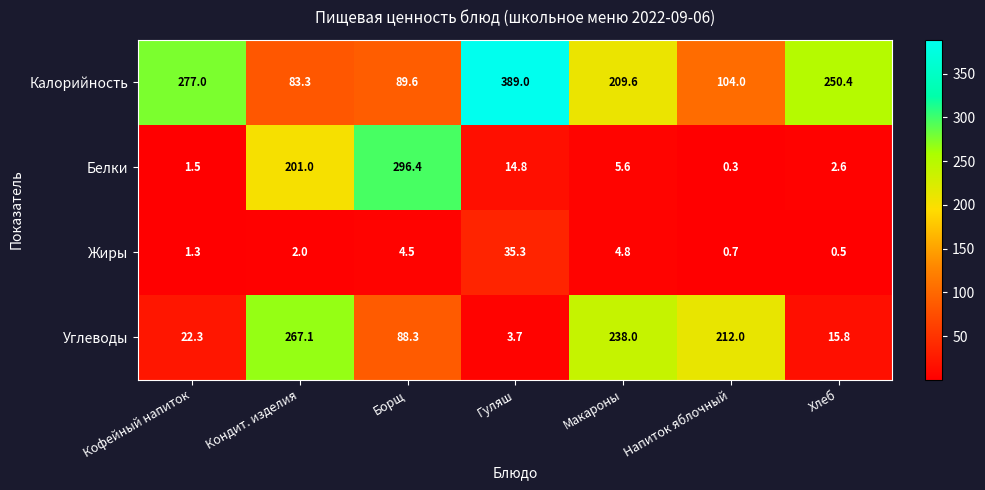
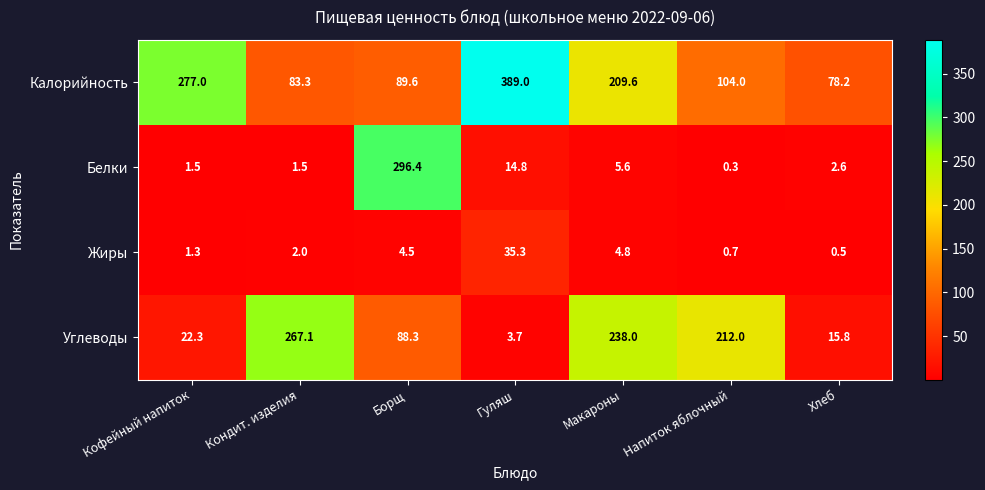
Калорийность, Хлеб: 250.4 -> 78.2
Белки, Кондит. изделия: 201.0 -> 1.5
